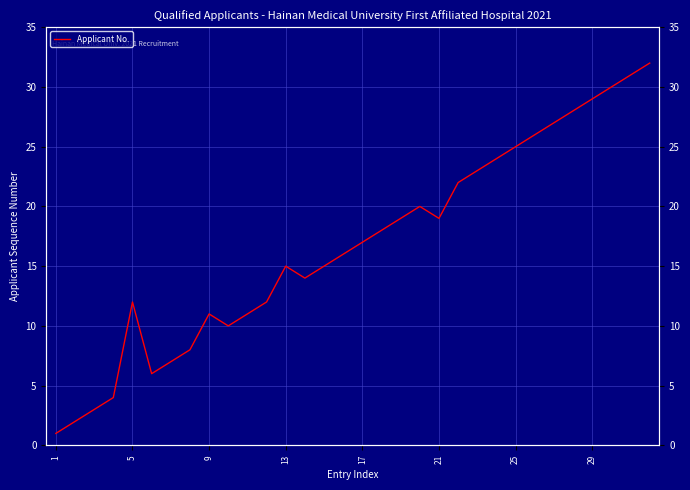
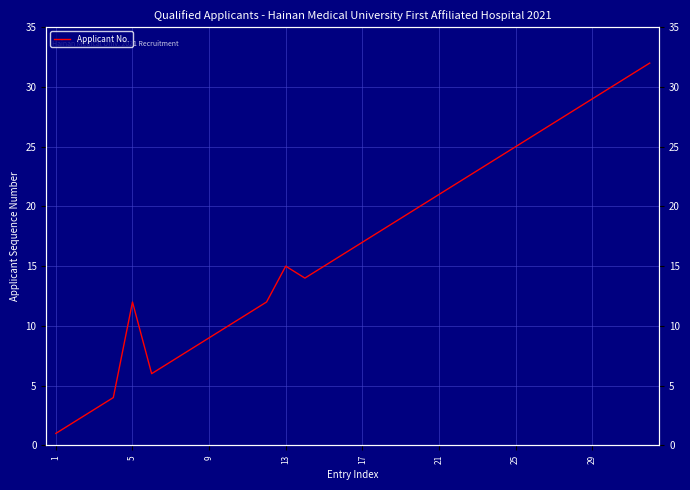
9: 11 -> 9
21: 19 -> 21
